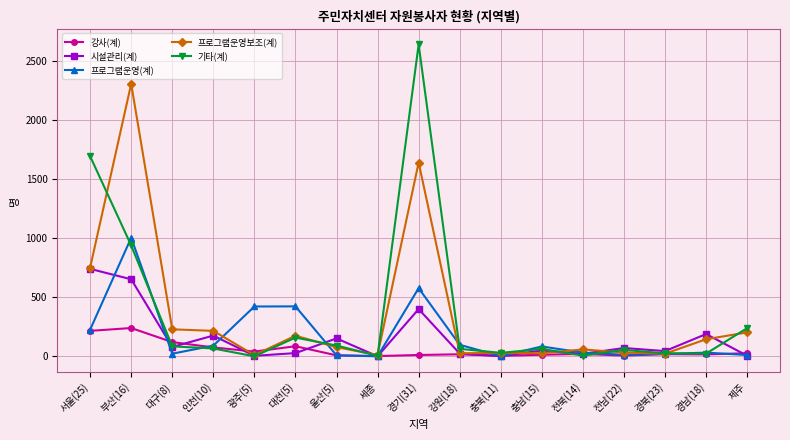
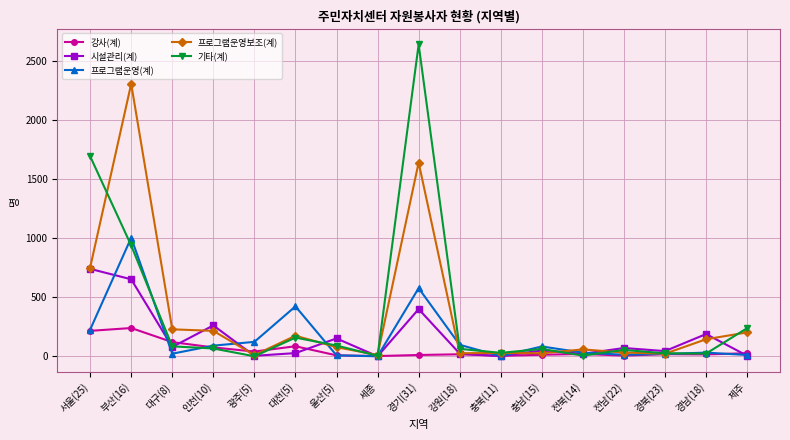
시설관리(계), 인천(10): 180 -> 260
프로그램운영(계), 광주(5): 420 -> 120
